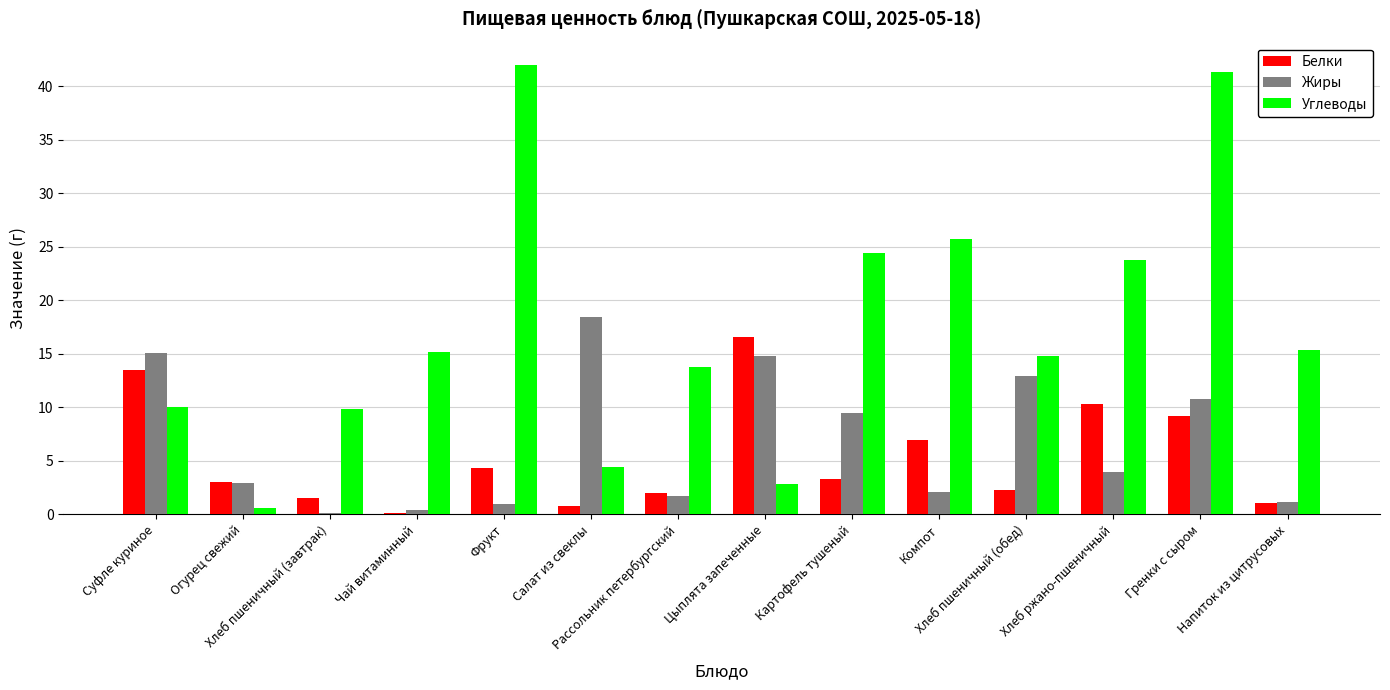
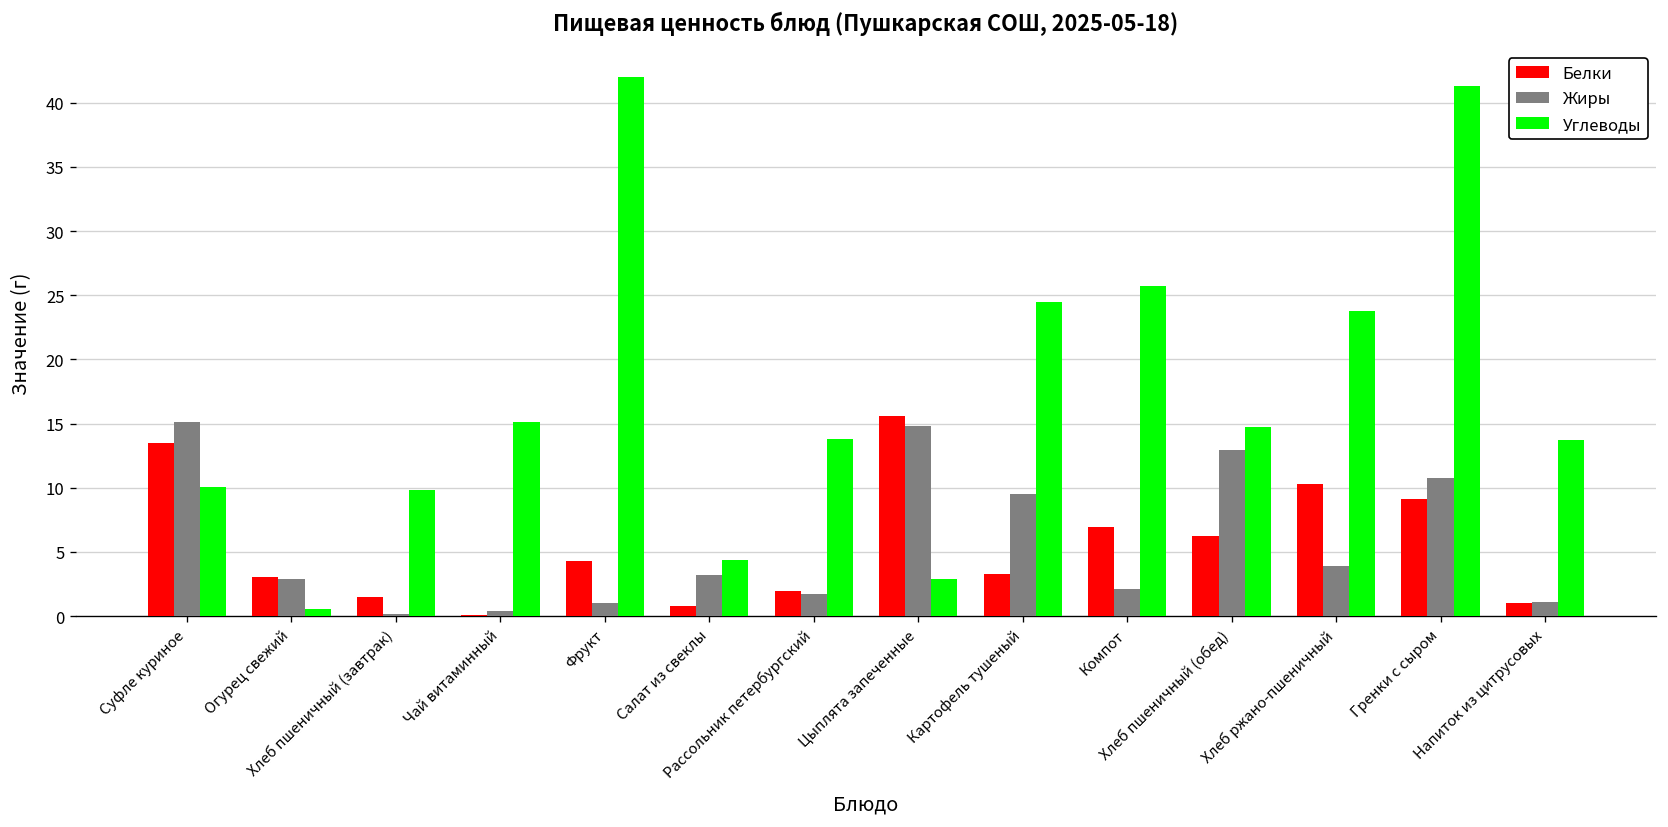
Жиры, Салат из свеклы: 18.5 -> 3.2
Белки, Цыплята запеченные: 16.6 -> 15.6
Белки, Хлеб пшеничный (обед): 2.3 -> 6.2
Углеводы, Напиток из цитрусовых: 15.4 -> 13.7
